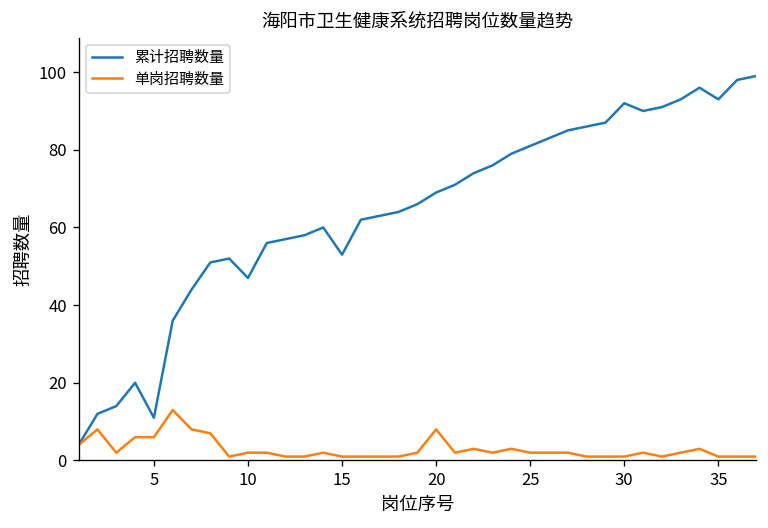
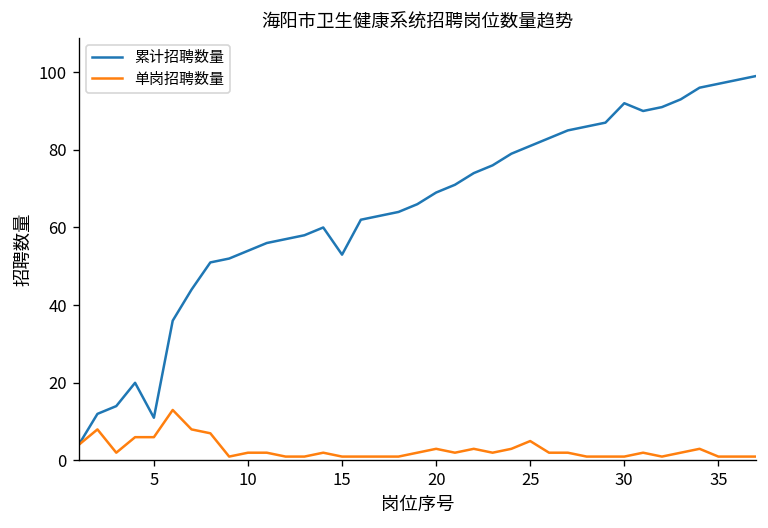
累计招聘数量, 10: 47 -> 54
单岗招聘数量, 20: 8 -> 3
单岗招聘数量, 25: 2 -> 5
累计招聘数量, 35: 93 -> 97
